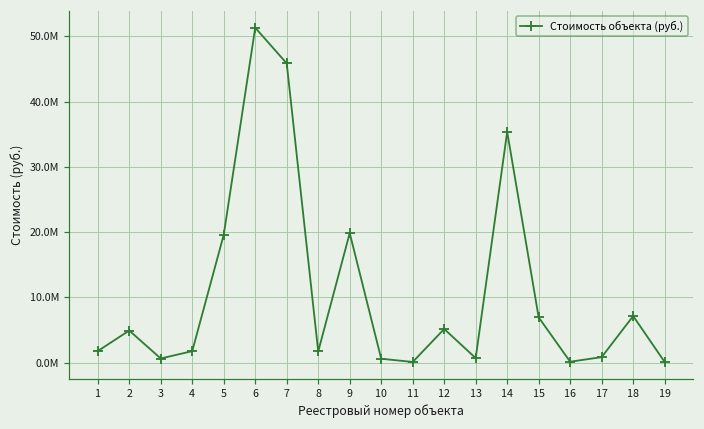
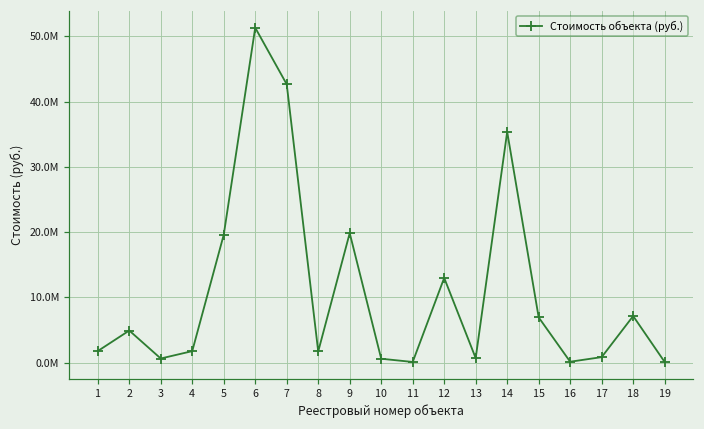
7: 46000000 -> 43000000
12: 5000000 -> 13000000
